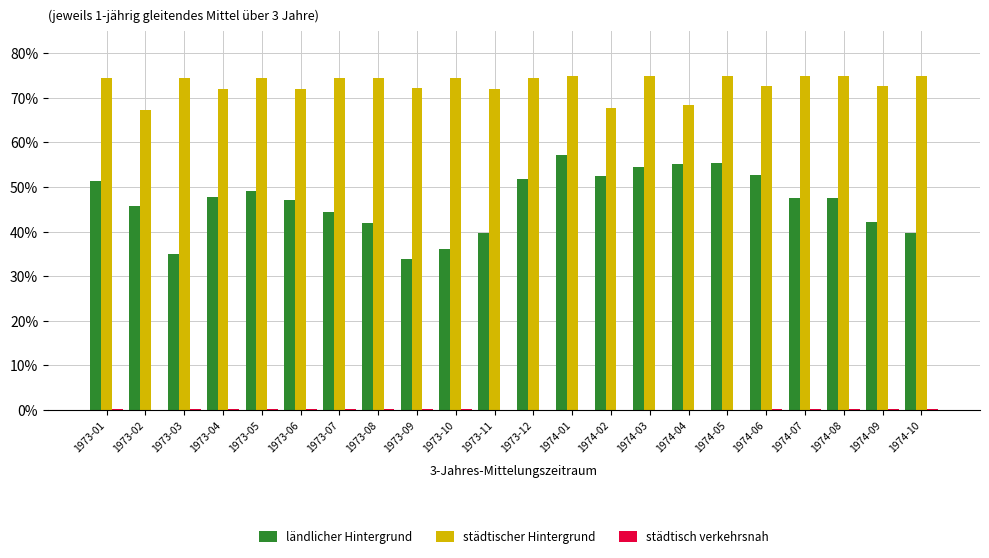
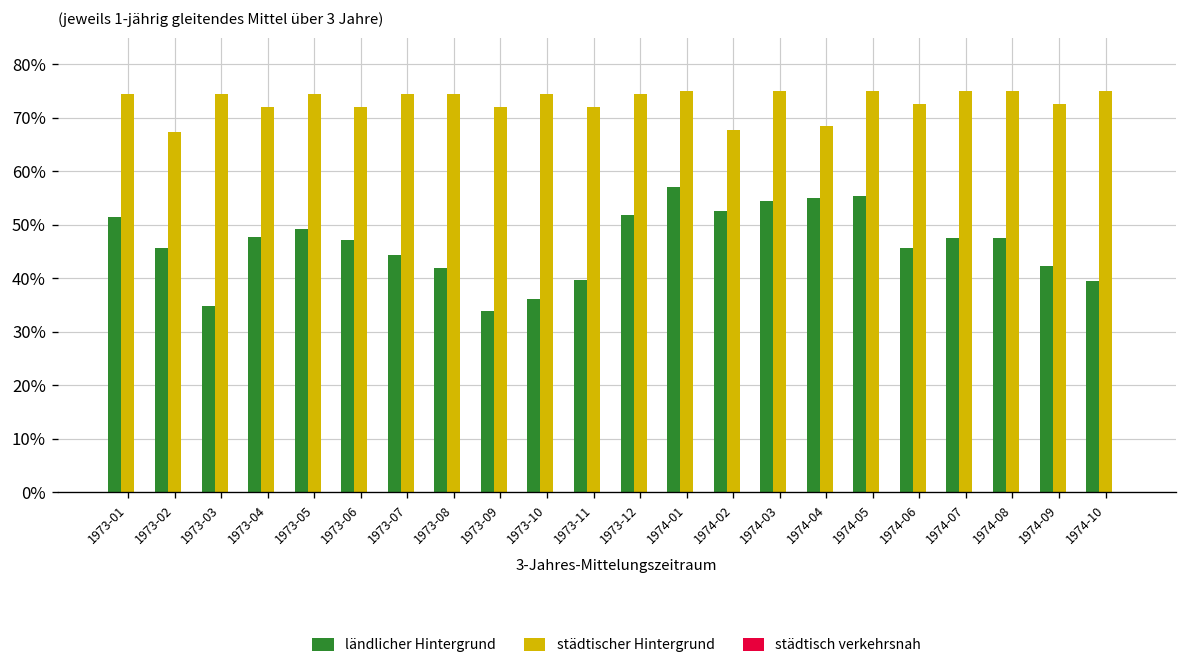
ländlicher Hintergrund, 1974-06: 53% -> 46%
